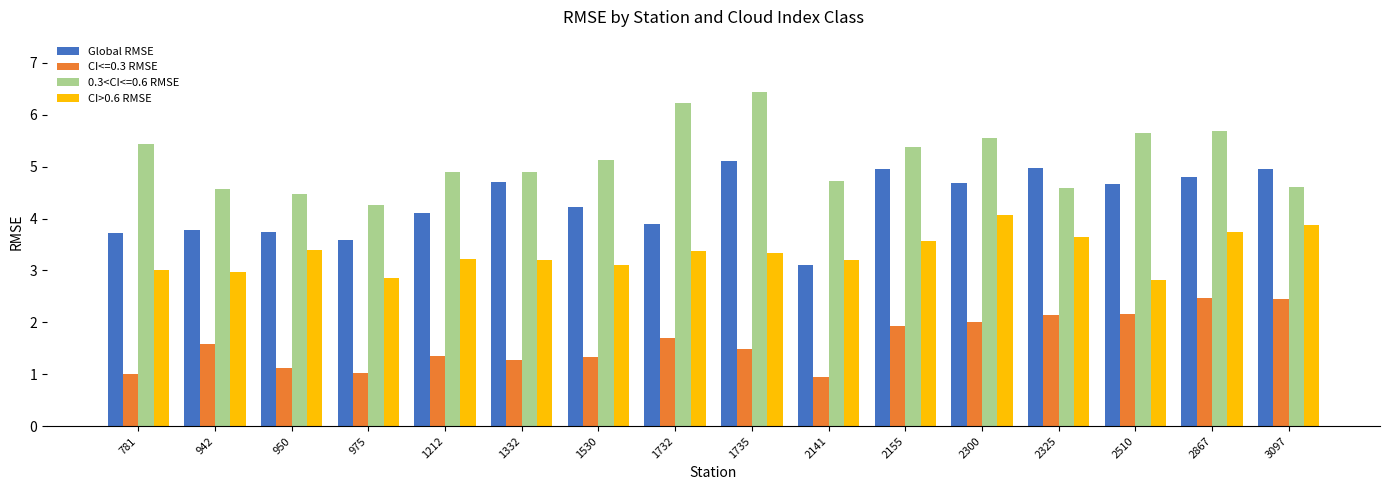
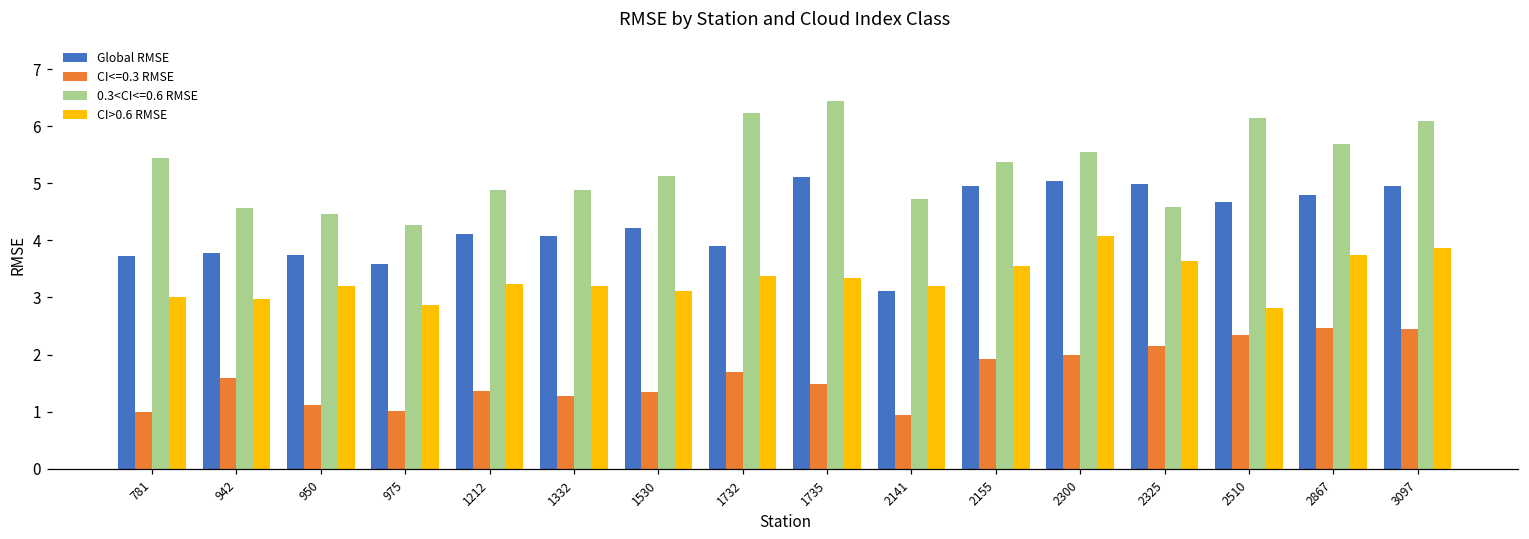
CI>0.6 RMSE, 950: 3.4 -> 3.2
Global RMSE, 1332: 4.7 -> 4.1
Global RMSE, 2300: 4.7 -> 5.0
CI<=0.3 RMSE, 2510: 2.2 -> 2.4
0.3<CI<=0.6 RMSE, 2510: 5.6 -> 6.1
0.3<CI<=0.6 RMSE, 3097: 4.6 -> 6.1
